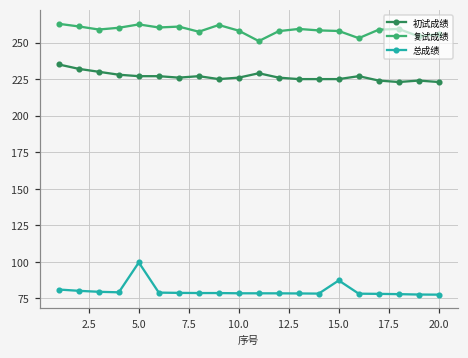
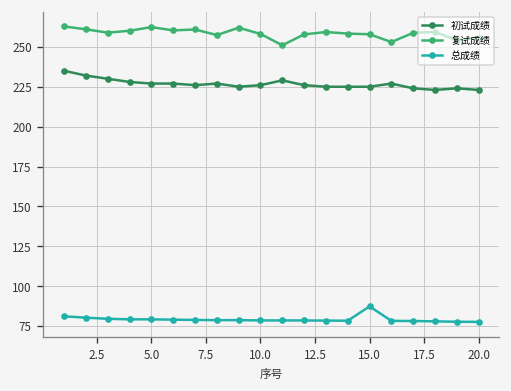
总成绩, 5.0: 100 -> 79
